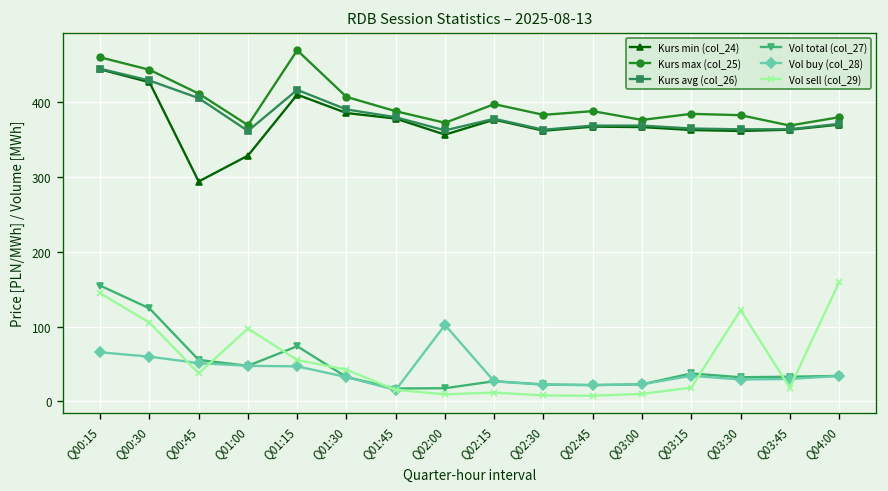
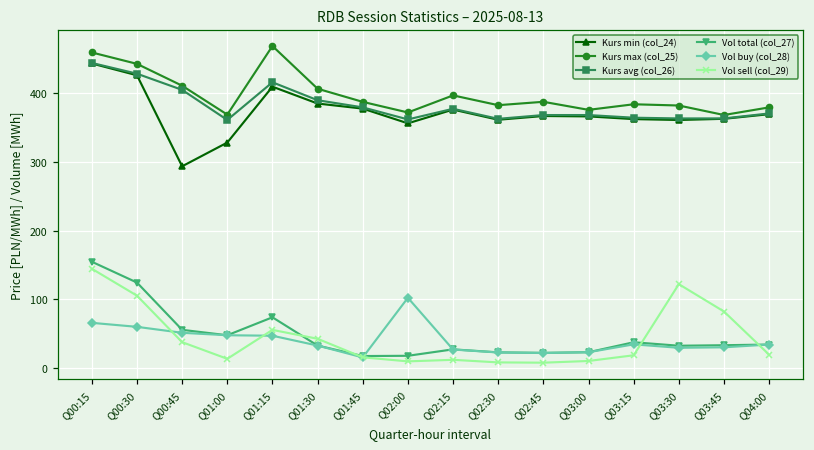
Vol sell (col_29), Q01:00: 100 -> 10
Vol sell (col_29), Q03:45: 20 -> 80
Vol sell (col_29), Q04:00: 160 -> 20
